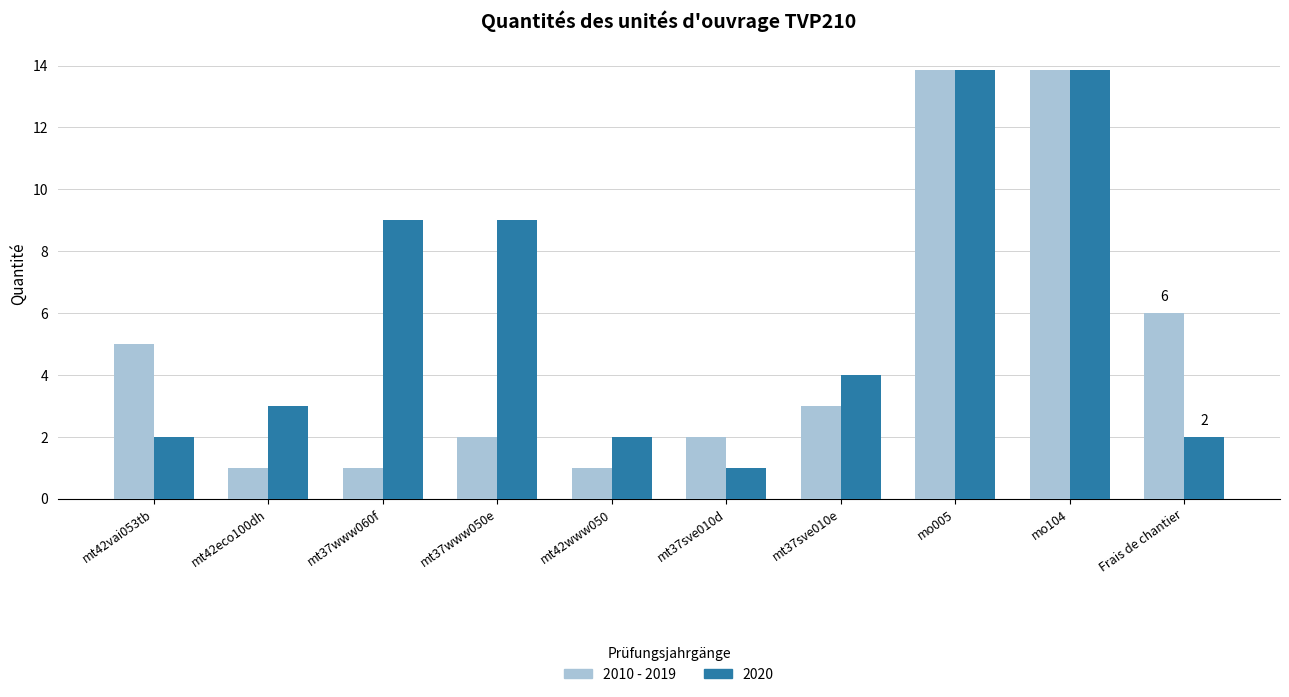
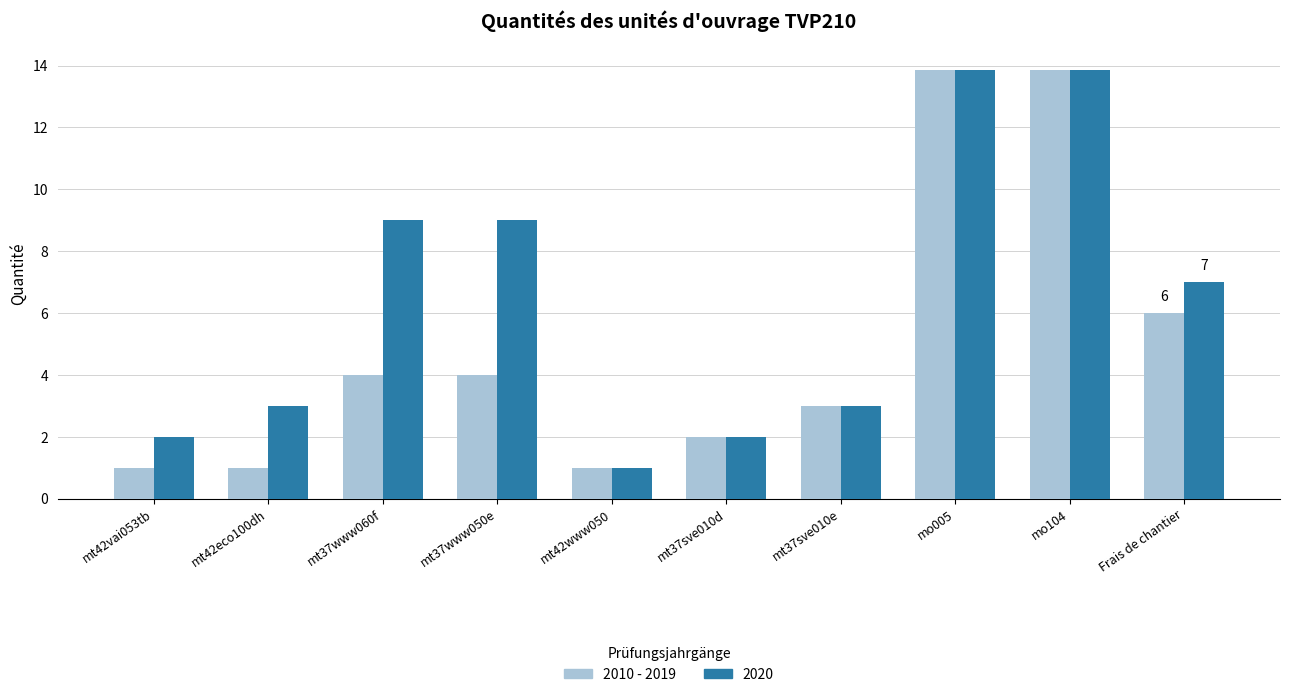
2010 - 2019, mt42vai053tb: 5 -> 1
2010 - 2019, mt37www060f: 1 -> 4
2010 - 2019, mt37www050e: 2 -> 4
2020, mt42www050: 2 -> 1
2020, mt37sve010d: 1 -> 2
2020, mt37sve010e: 4 -> 3
2020, Frais de chantier: 2 -> 7
